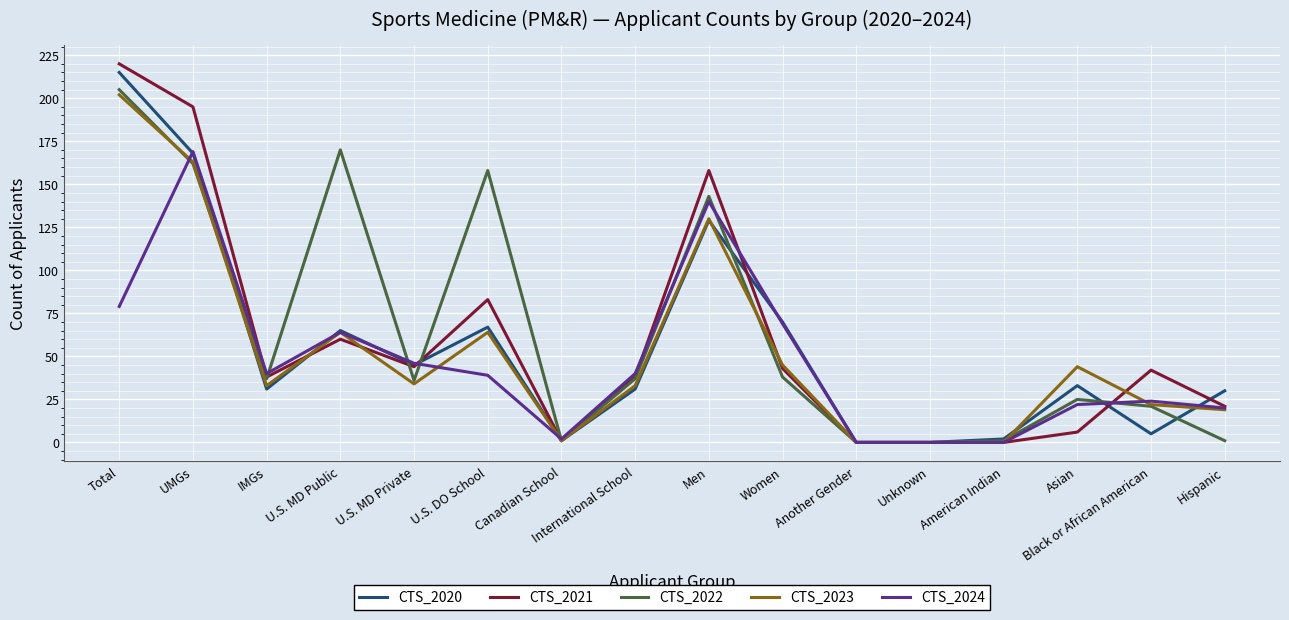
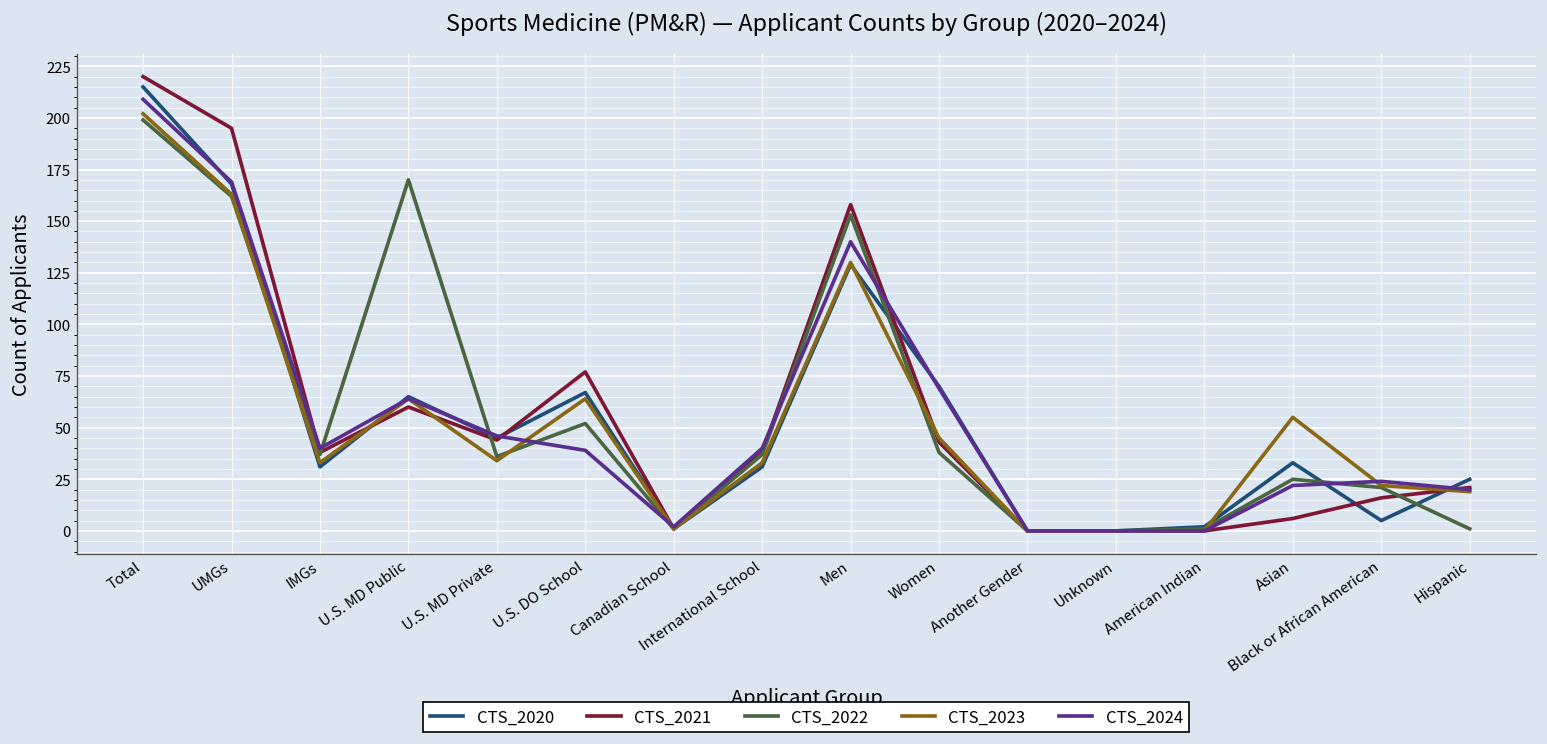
CTS_2022, Total: 205 -> 199
CTS_2024, Total: 79 -> 209
CTS_2021, U.S. DO School: 83 -> 77
CTS_2022, U.S. DO School: 158 -> 52
CTS_2022, Men: 143 -> 153
CTS_2023, Asian: 44 -> 55
CTS_2021, Black or African American: 42 -> 16
CTS_2020, Hispanic: 30 -> 25
